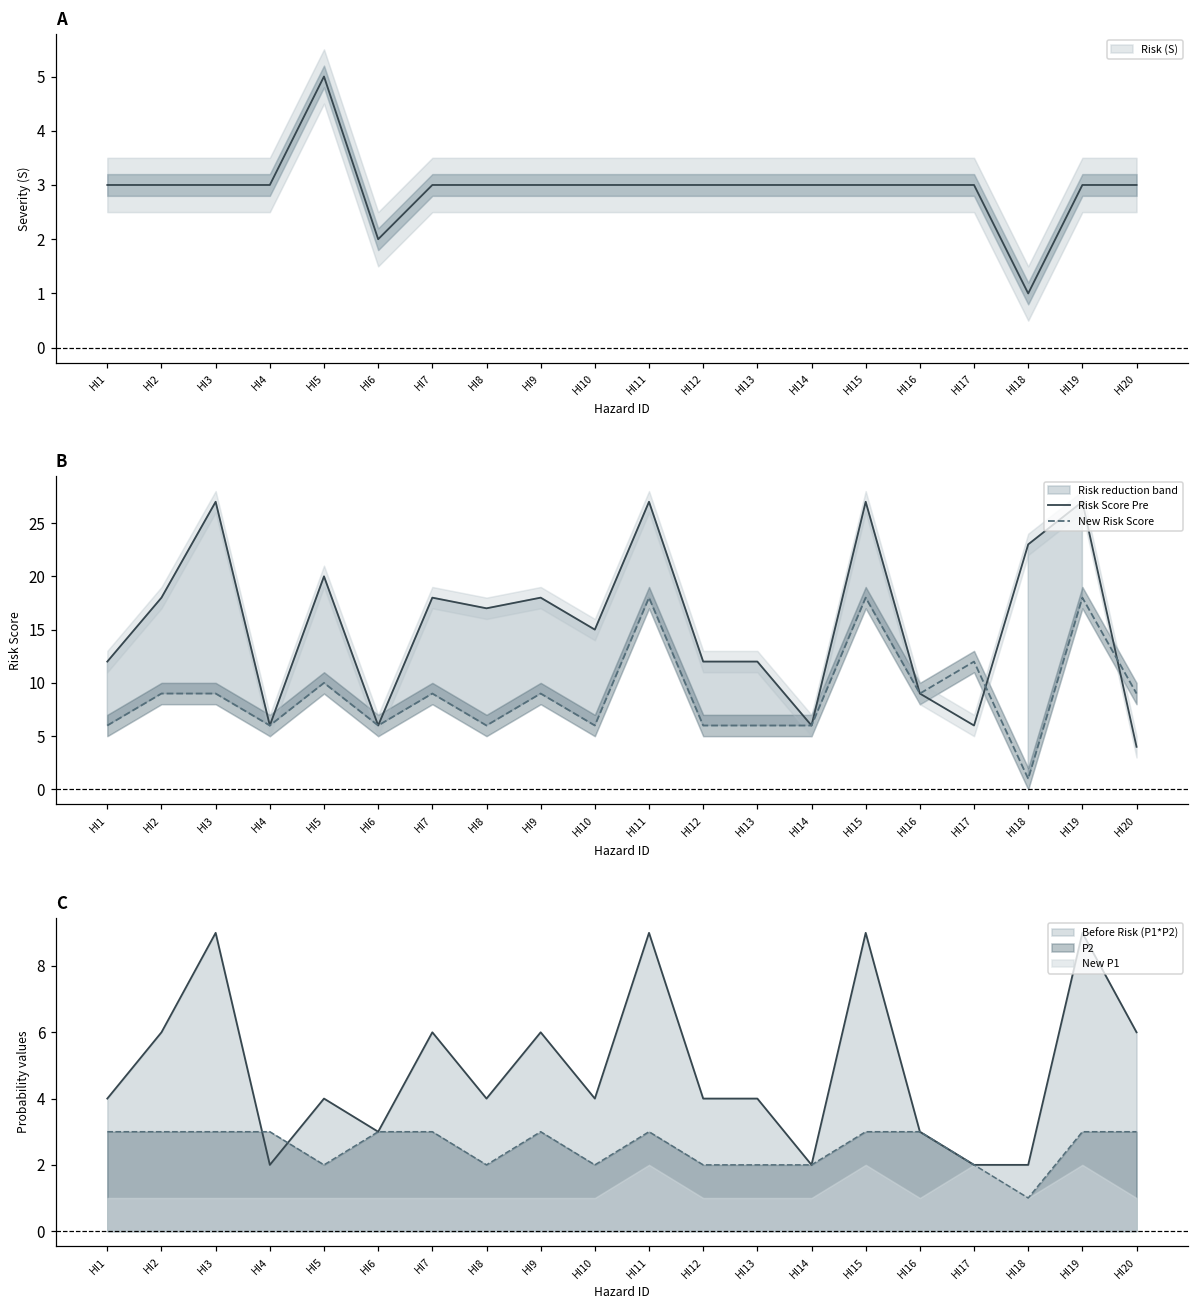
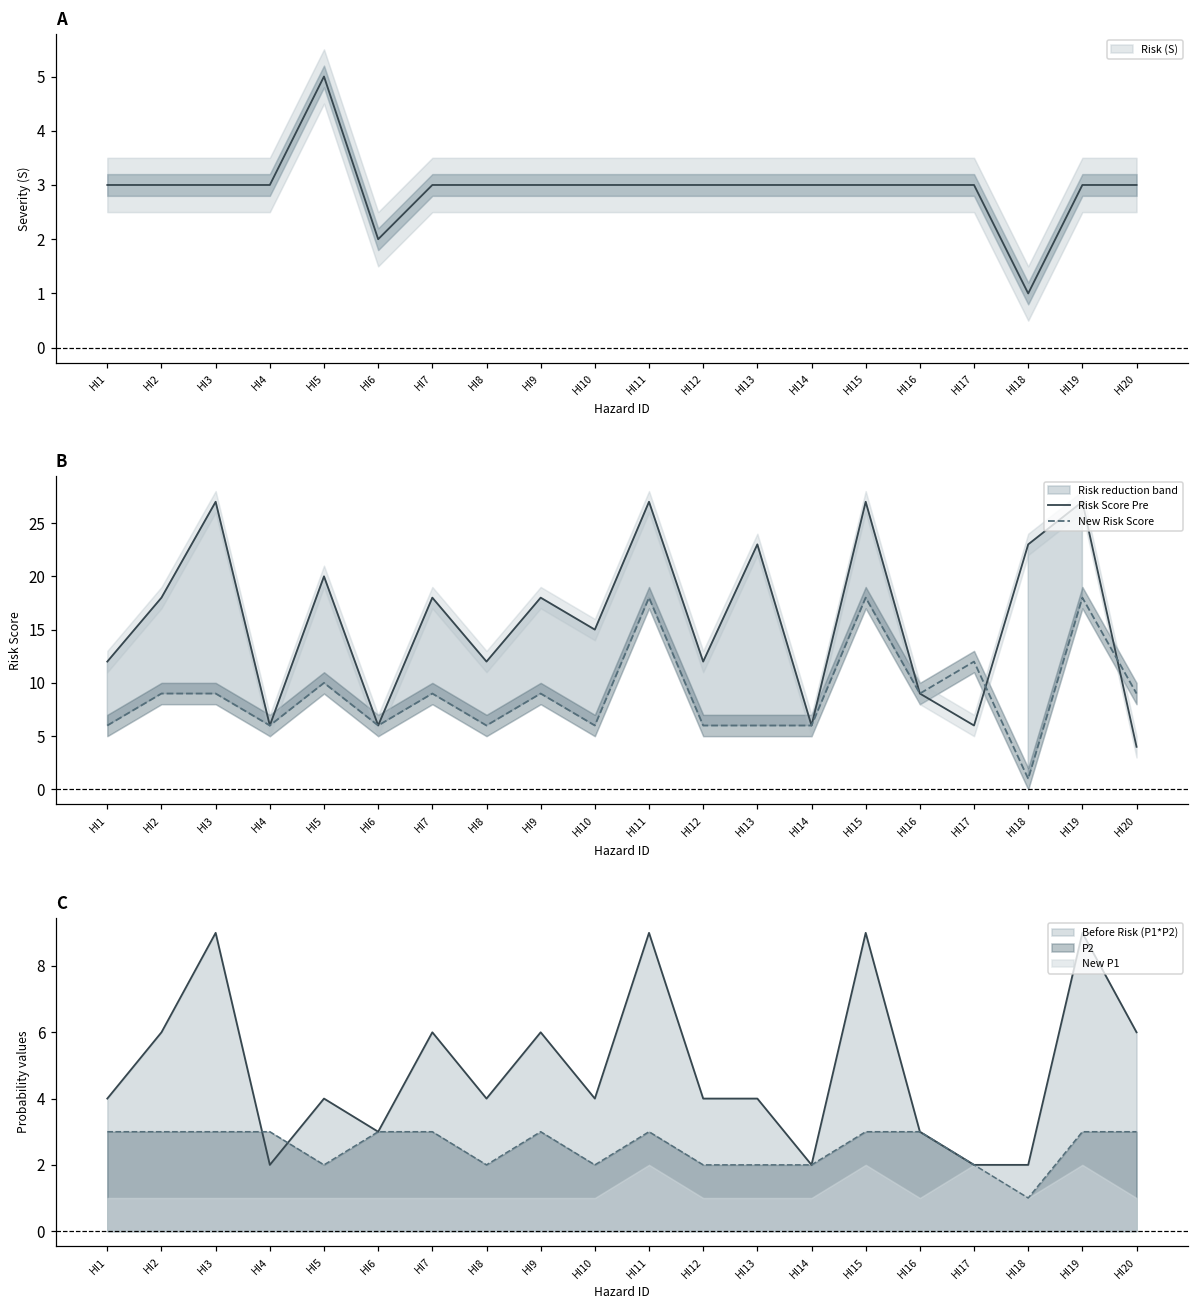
B, Risk Score Pre, HI8: 17 -> 12
B, Risk Score Pre, HI13: 12 -> 23
